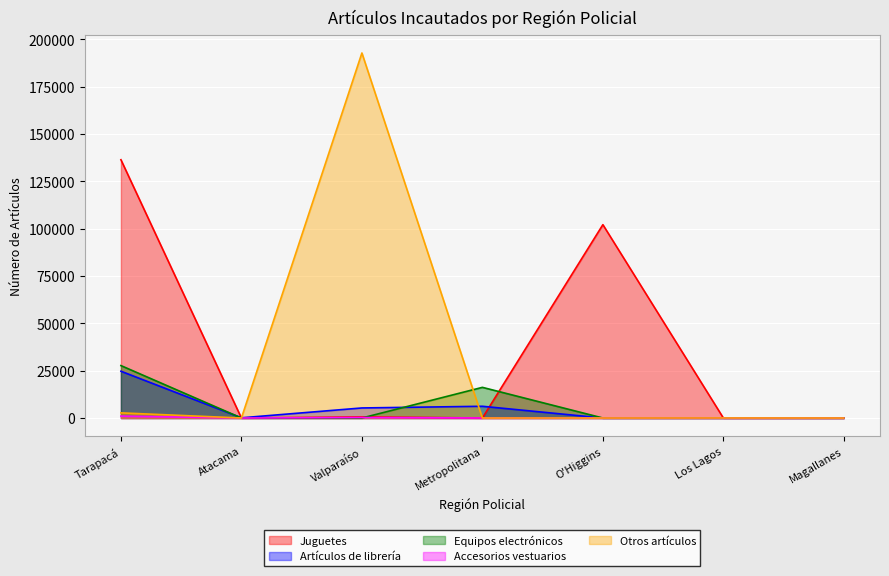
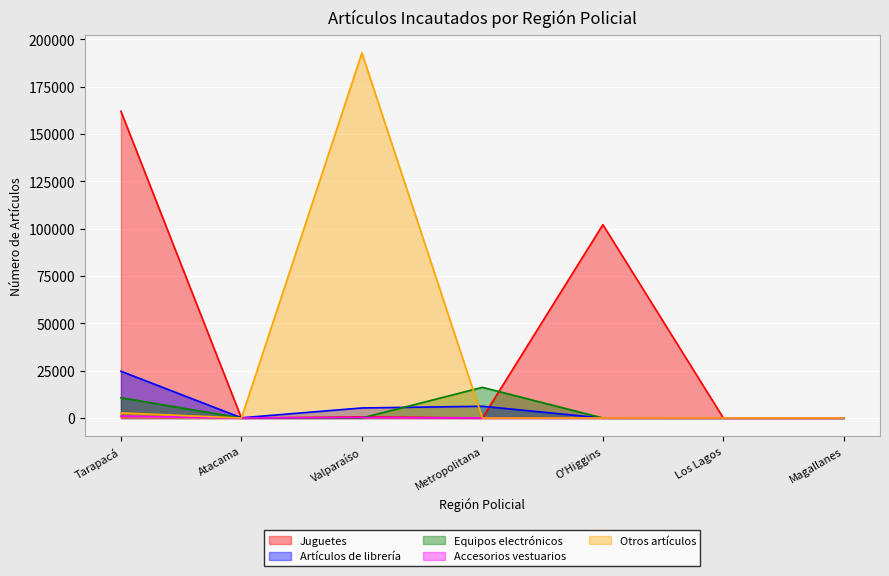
Juguetes, Tarapacá: 136000 -> 162000
Equipos electrónicos, Tarapacá: 28000 -> 11000
